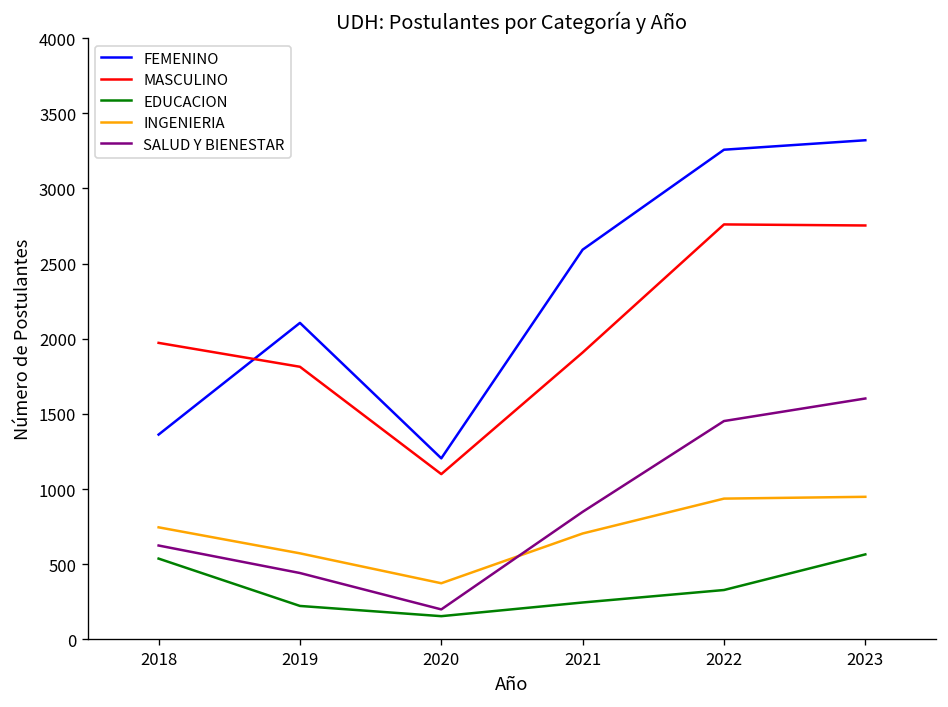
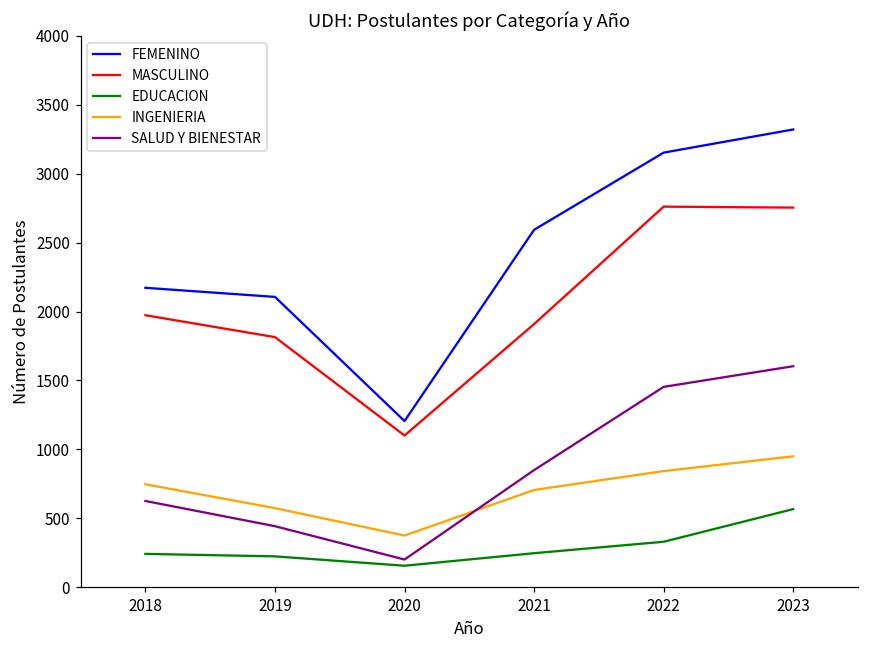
FEMENINO, 2018: 1360 -> 2170
EDUCACION, 2018: 540 -> 240
FEMENINO, 2022: 3260 -> 3150
INGENIERIA, 2022: 940 -> 840
